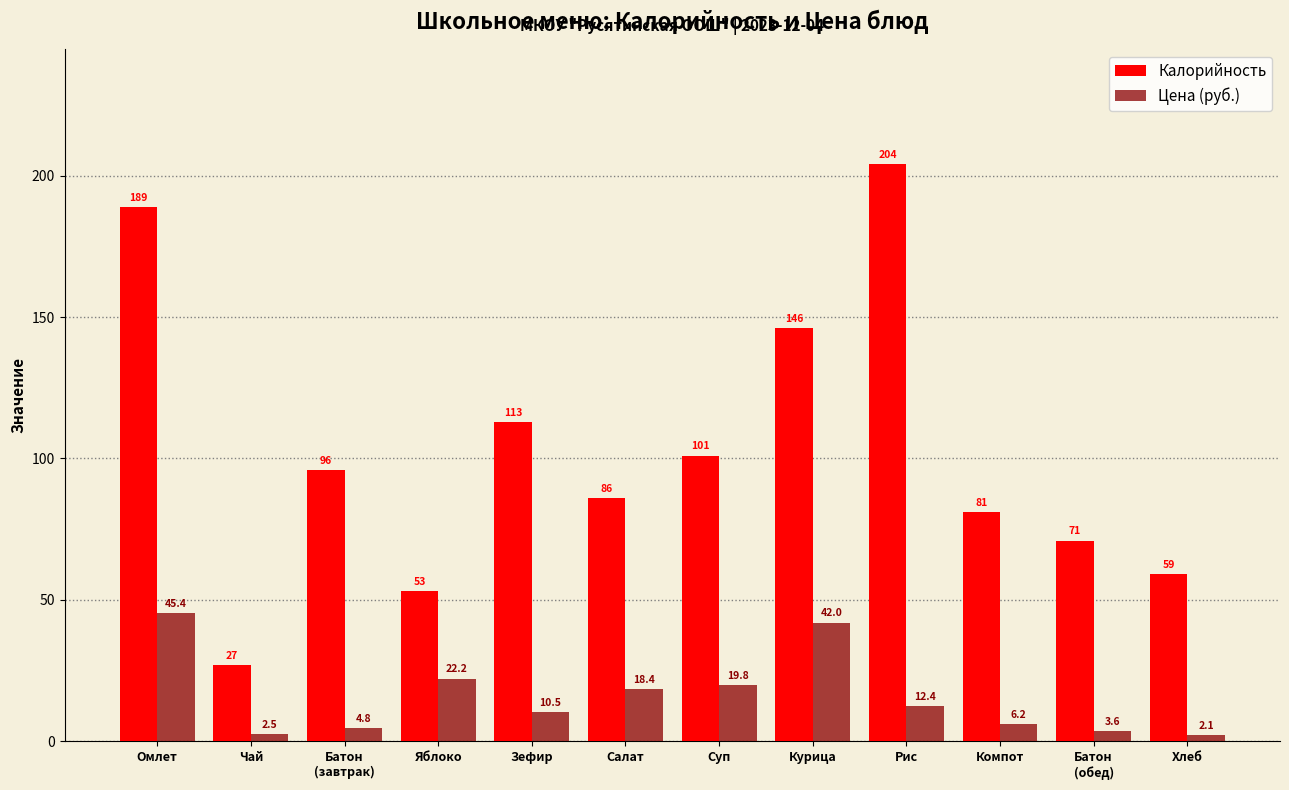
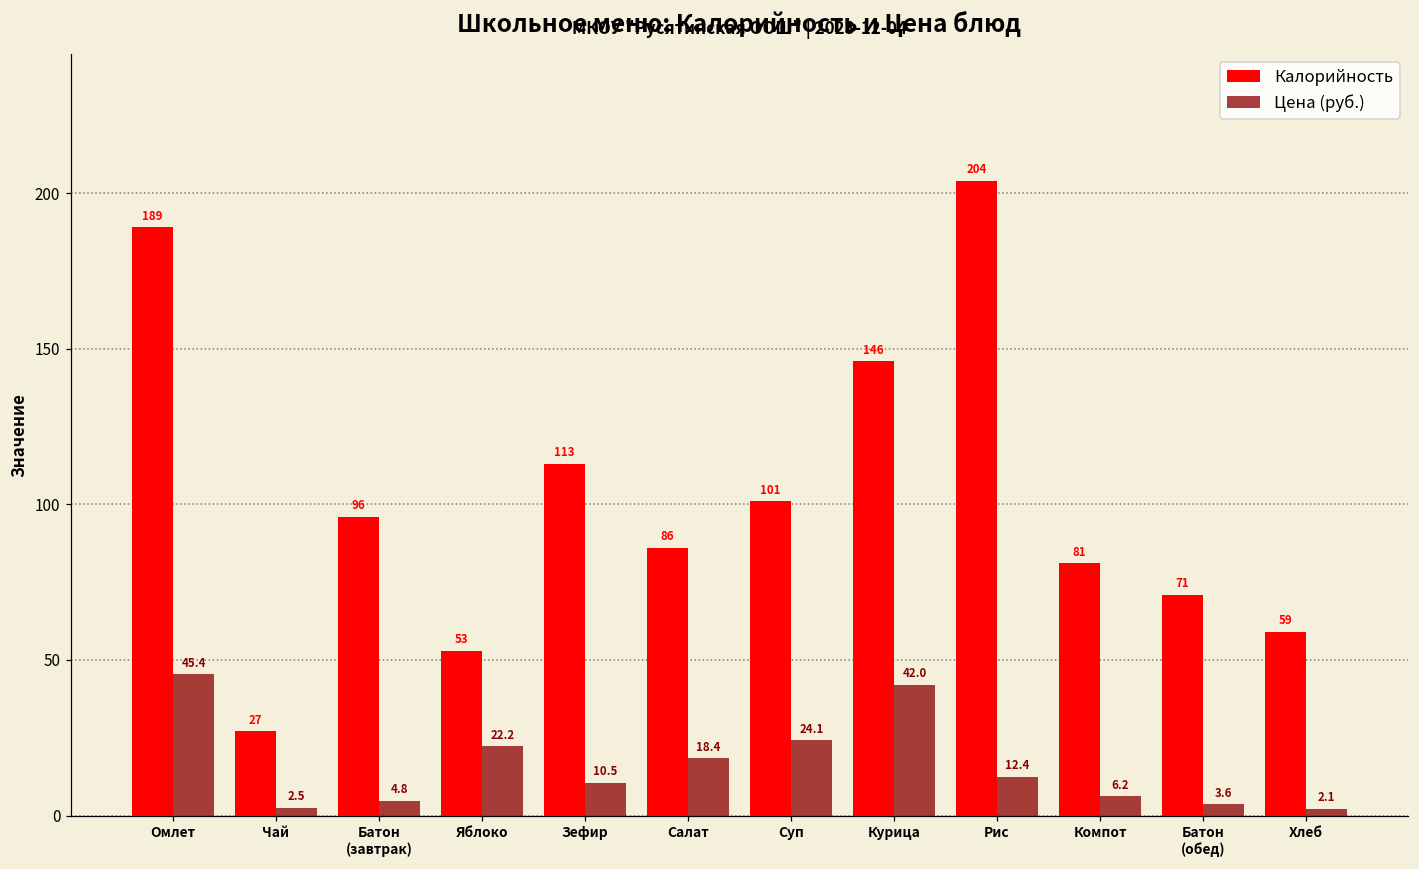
Цена (руб.), Суп: 19.8 -> 24.1
